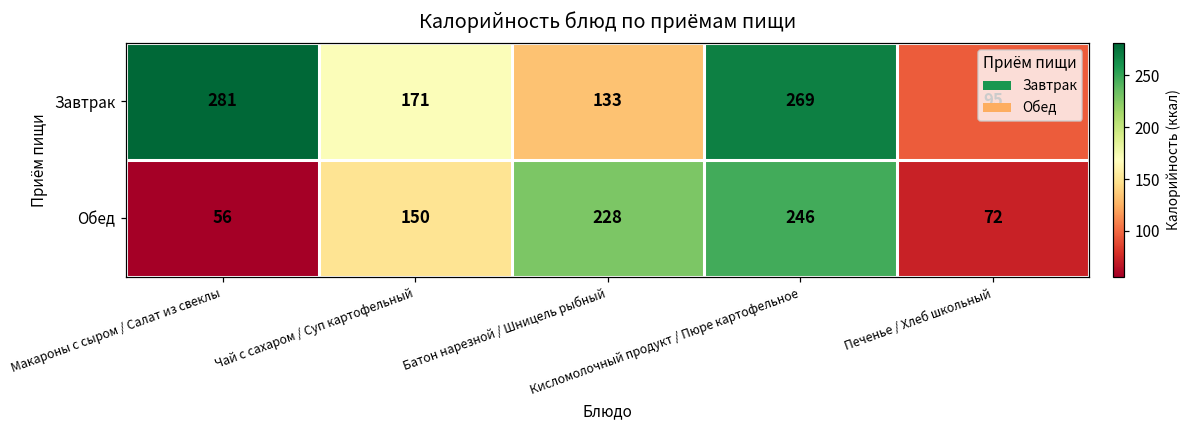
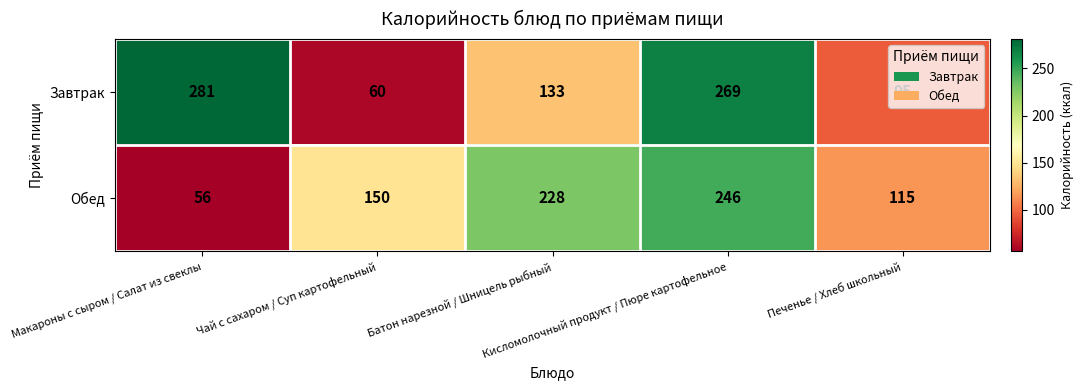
Завтрак, Чай с сахаром / Суп картофельный: 171 -> 60
Обед, Печенье / Хлеб школьный: 72 -> 115
